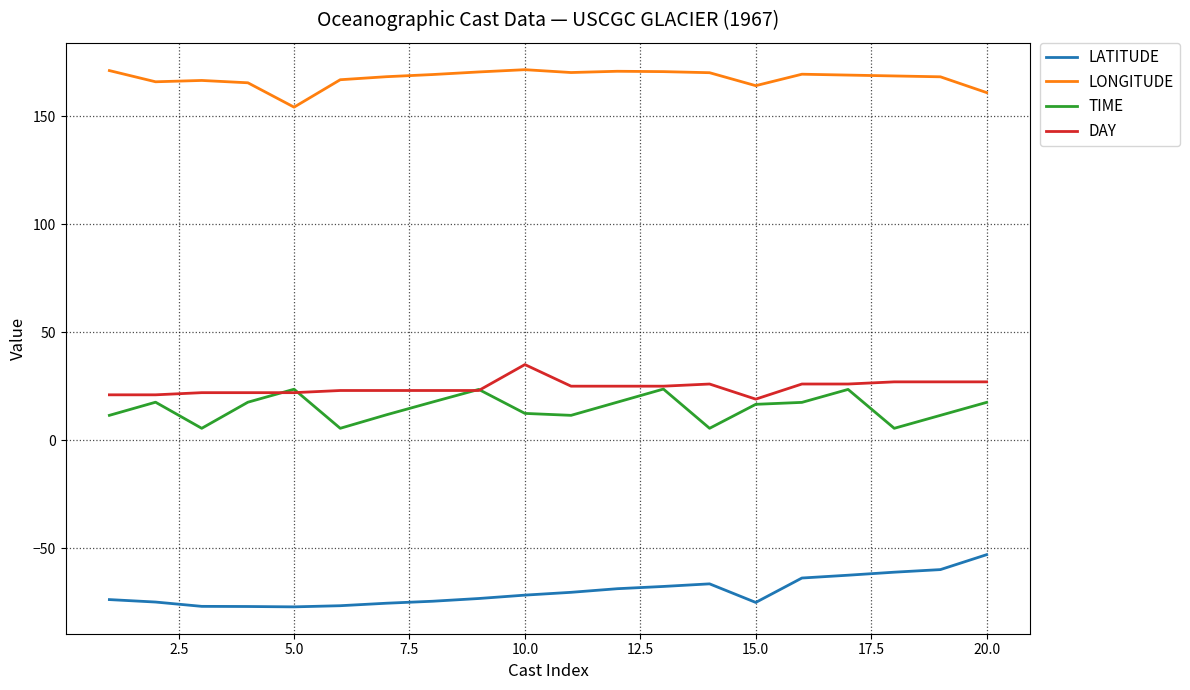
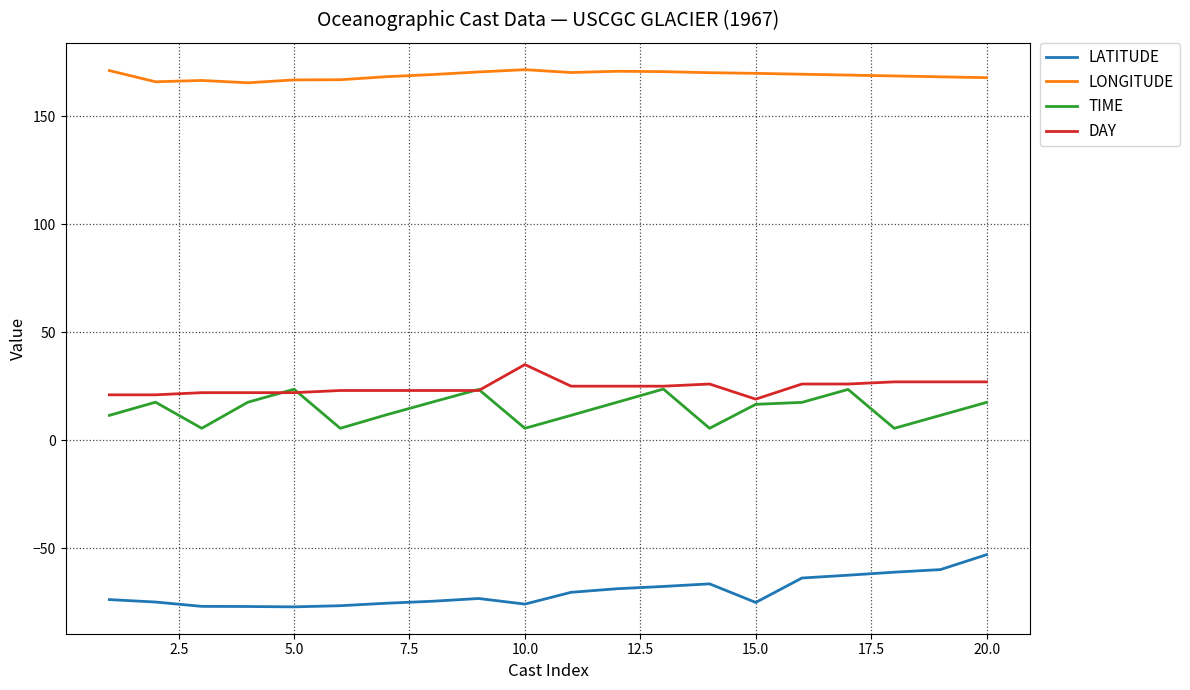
LONGITUDE, 5.0: 154 -> 167
LATITUDE, 10.0: -72 -> -76
TIME, 10.0: 12 -> 6
LONGITUDE, 15.0: 164 -> 170
LONGITUDE, 20.0: 161 -> 168
